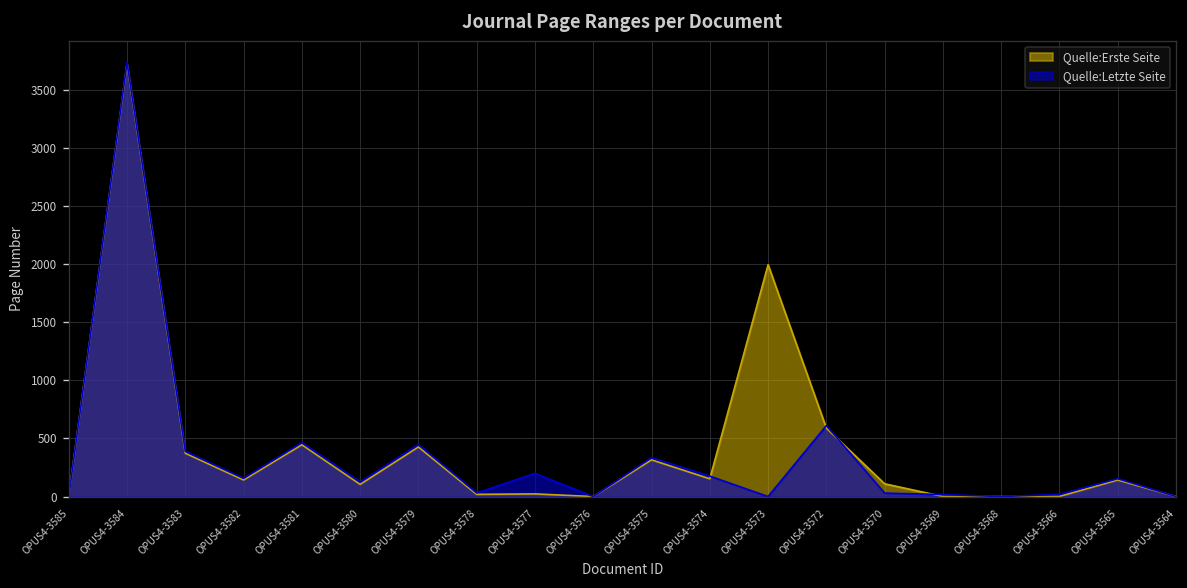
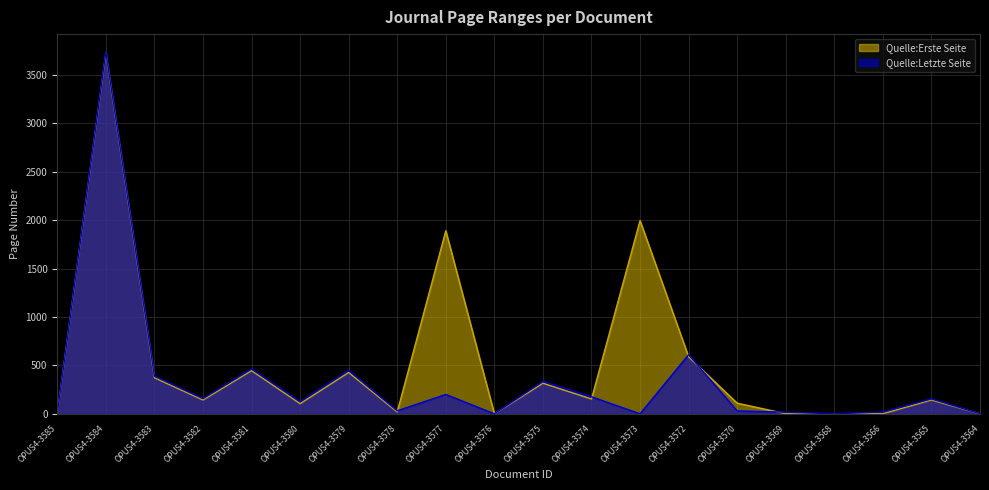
Quelle:Erste Seite, OPUS4-3577: 0 -> 1900
